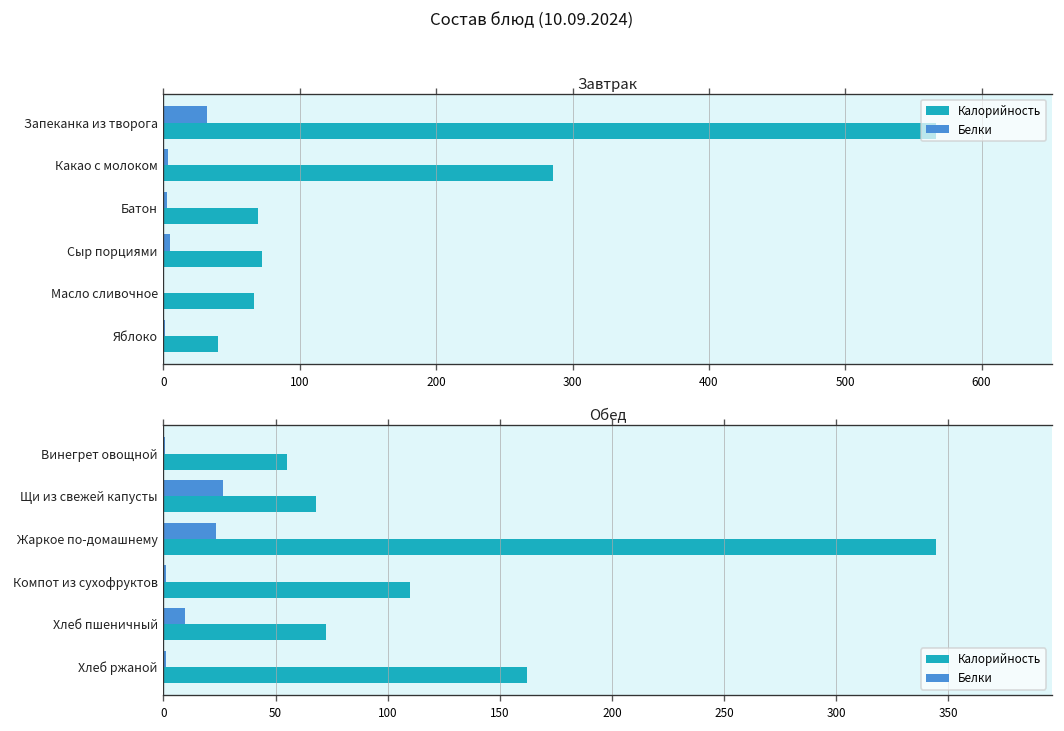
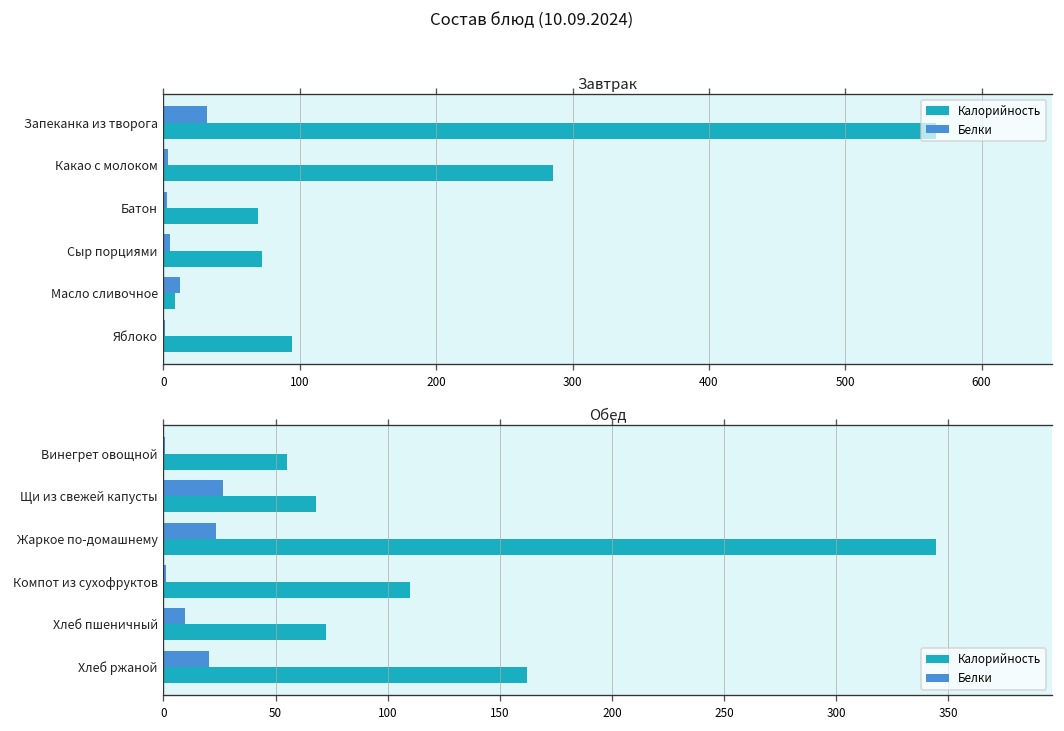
Завтрак, Белки, Масло сливочное: 0 -> 12
Завтрак, Калорийность, Масло сливочное: 66 -> 8
Завтрак, Калорийность, Яблоко: 40 -> 94
Обед, Белки, Хлеб ржаной: 1 -> 20
